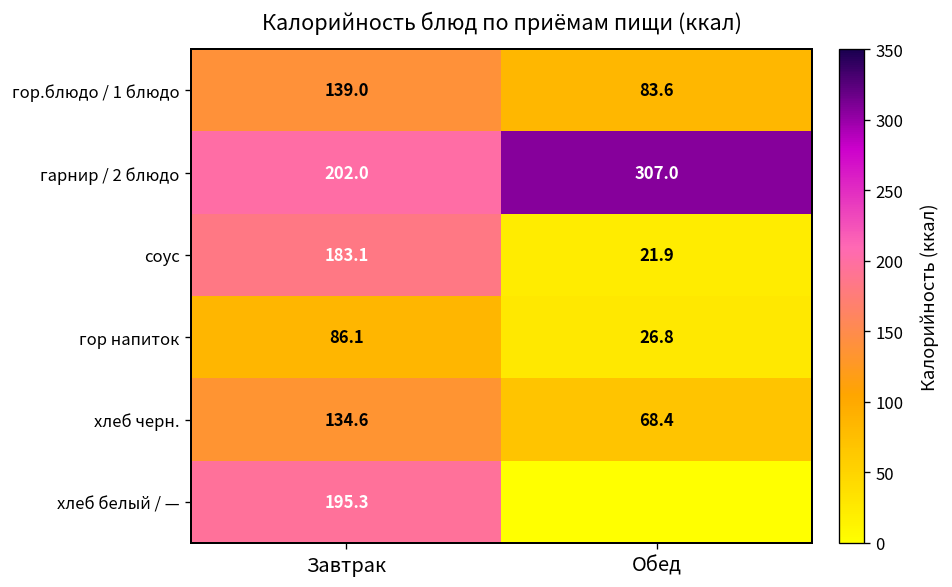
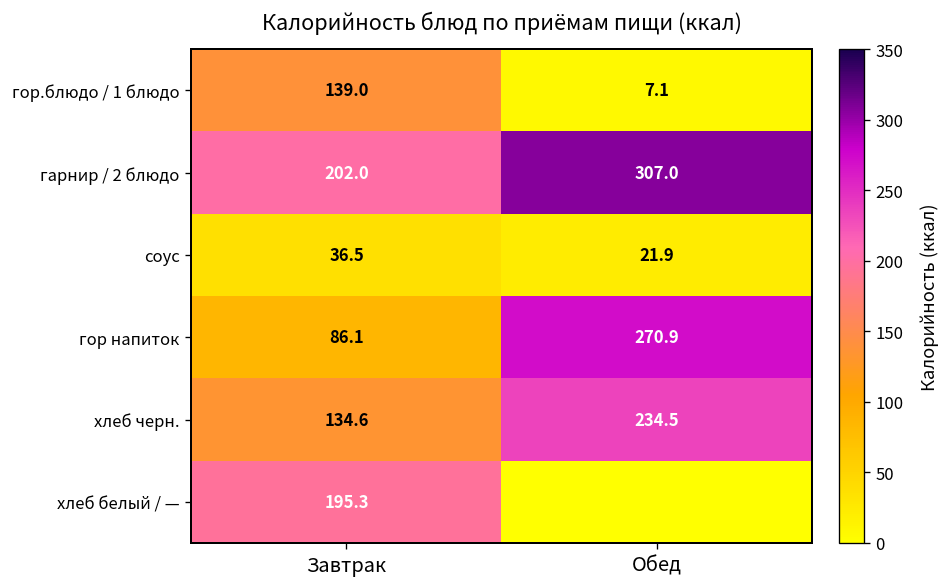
гор.блюдо / 1 блюдо, Обед: 83.6 -> 7.1
соус, Завтрак: 183.1 -> 36.5
гор напиток, Обед: 26.8 -> 270.9
хлеб черн., Обед: 68.4 -> 234.5
